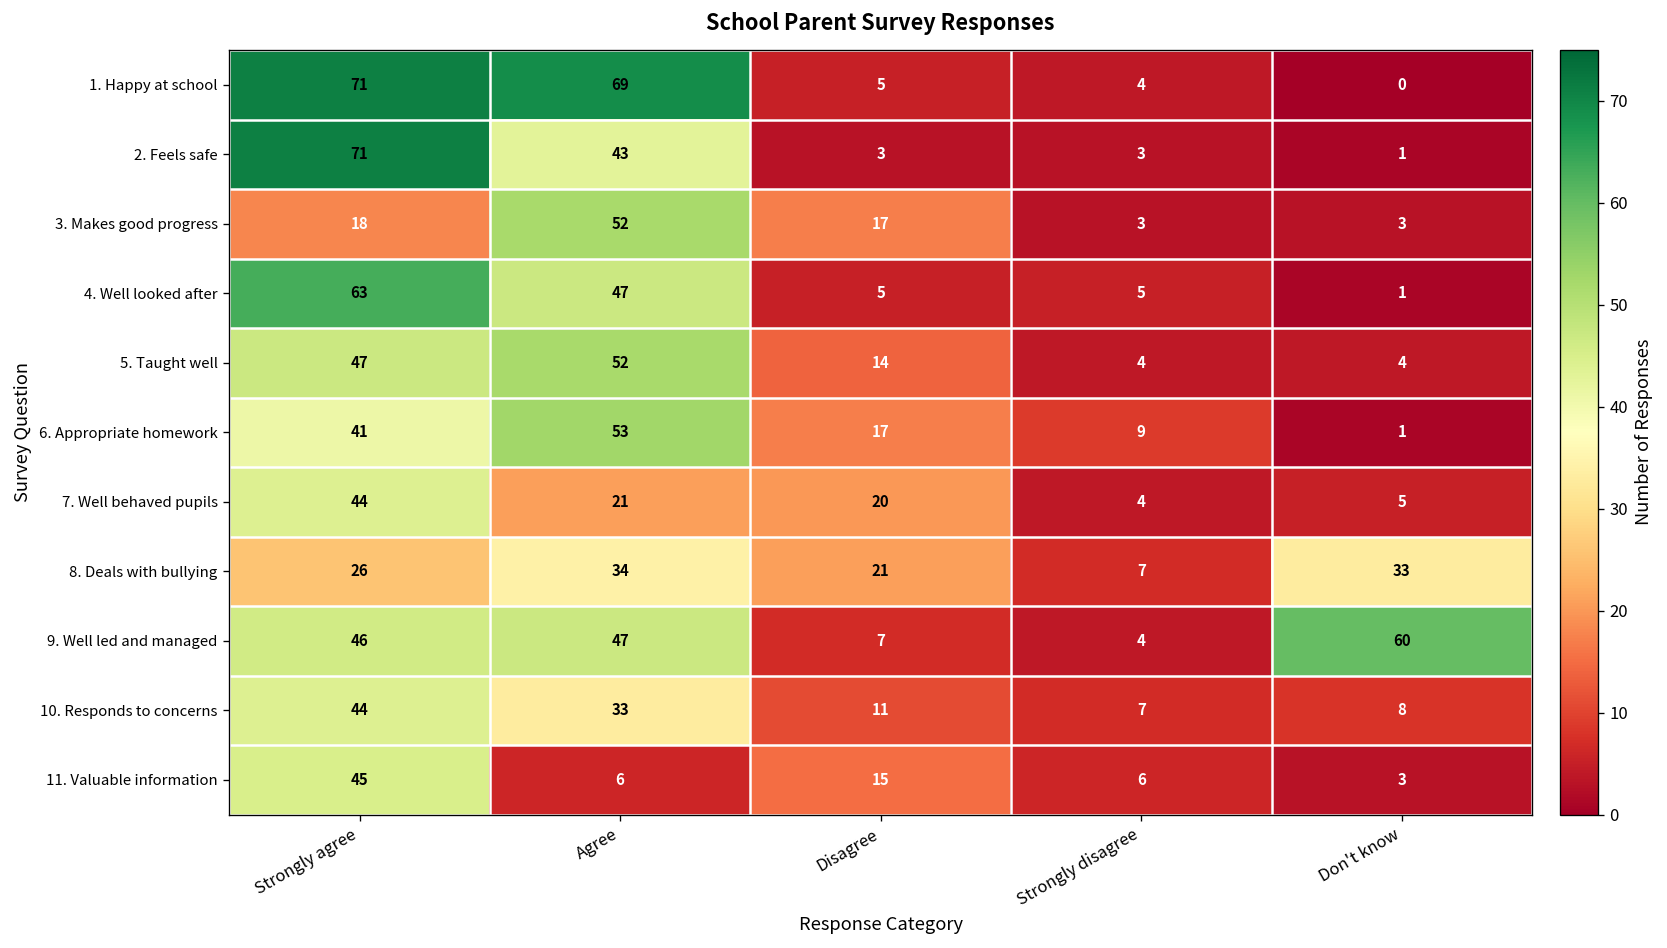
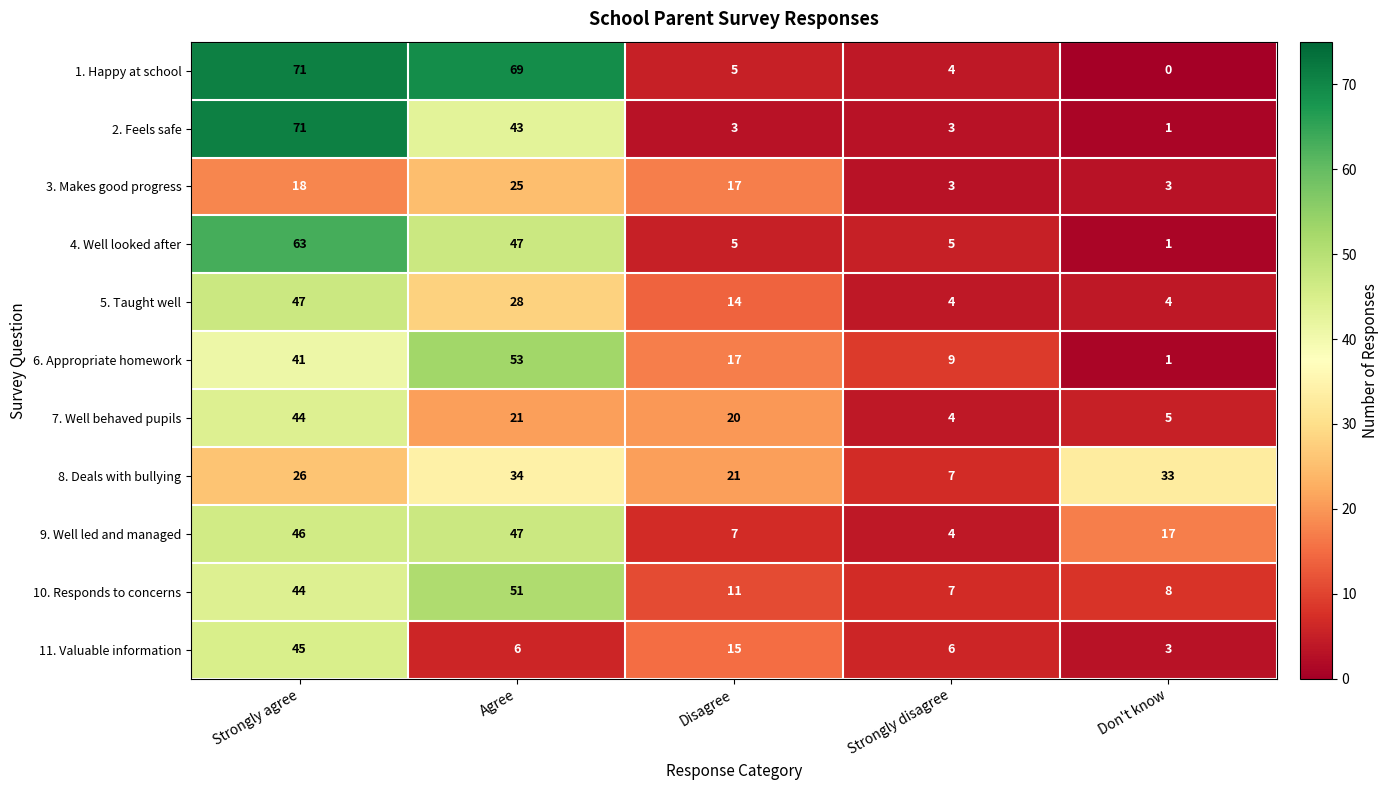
3. Makes good progress, Agree: 52 -> 25
5. Taught well, Agree: 52 -> 28
9. Well led and managed, Don't know: 60 -> 17
10. Responds to concerns, Agree: 33 -> 51
